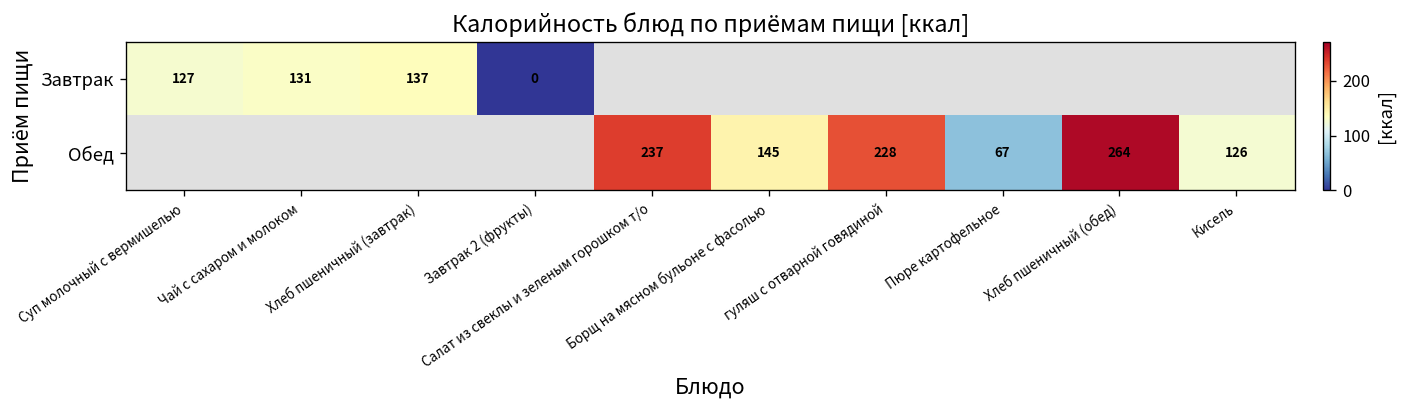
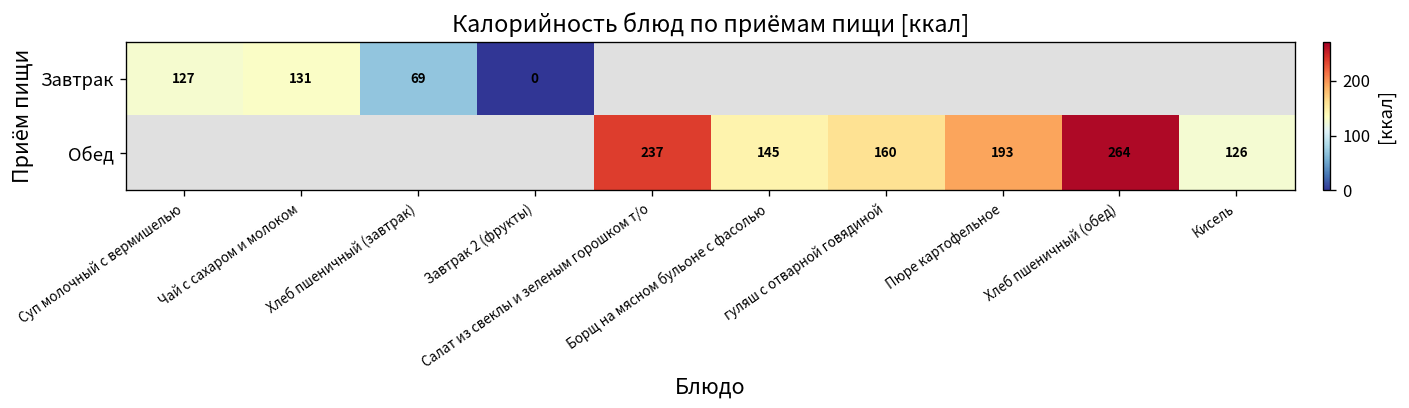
Завтрак, Хлеб пшеничный (завтрак): 137 -> 69
Обед, гуляш с отварной говядиной: 228 -> 160
Обед, Пюре картофельное: 67 -> 193
